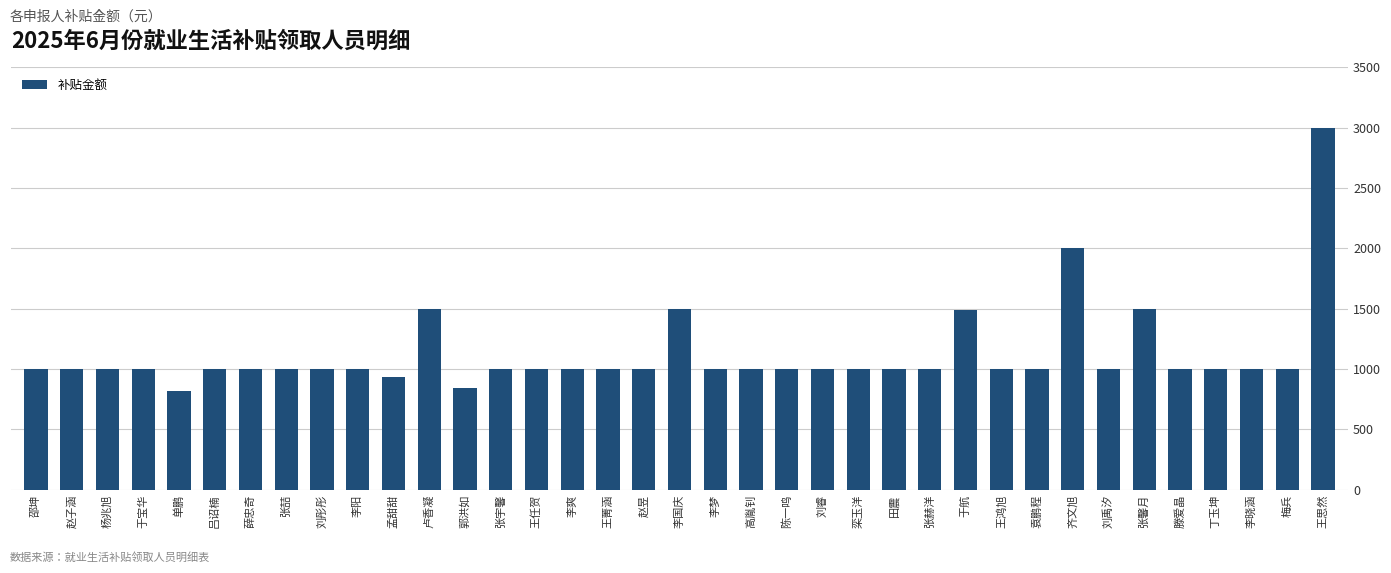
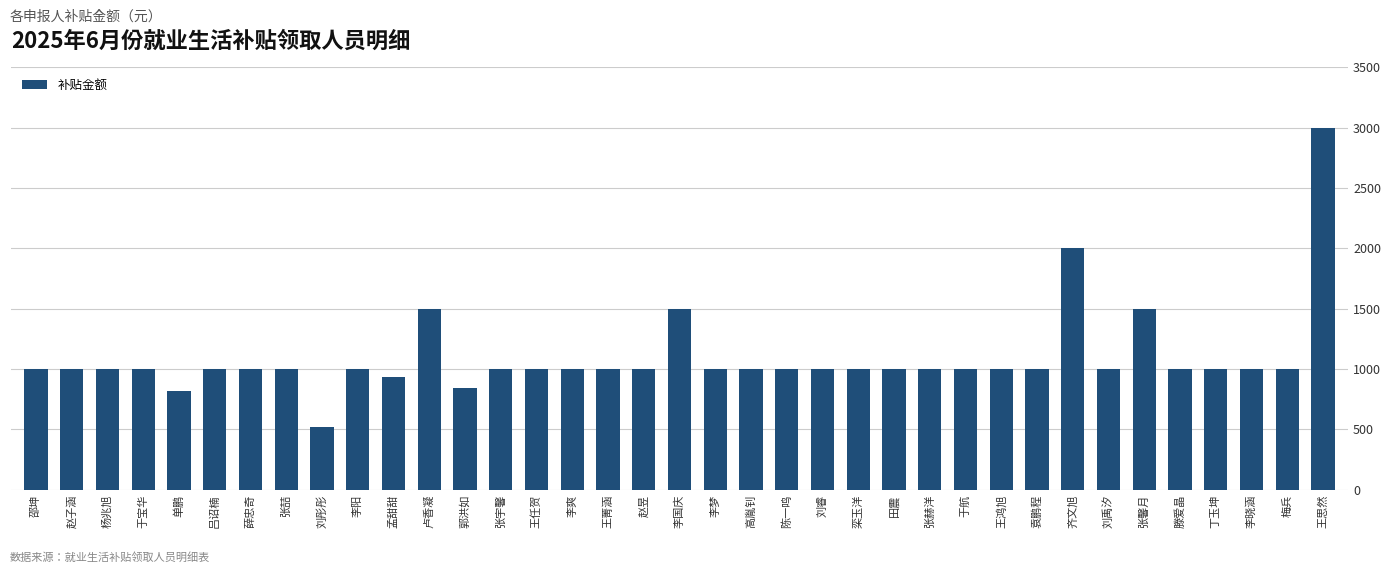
刘彤彤: 1000 -> 520
于航: 1490 -> 1000
